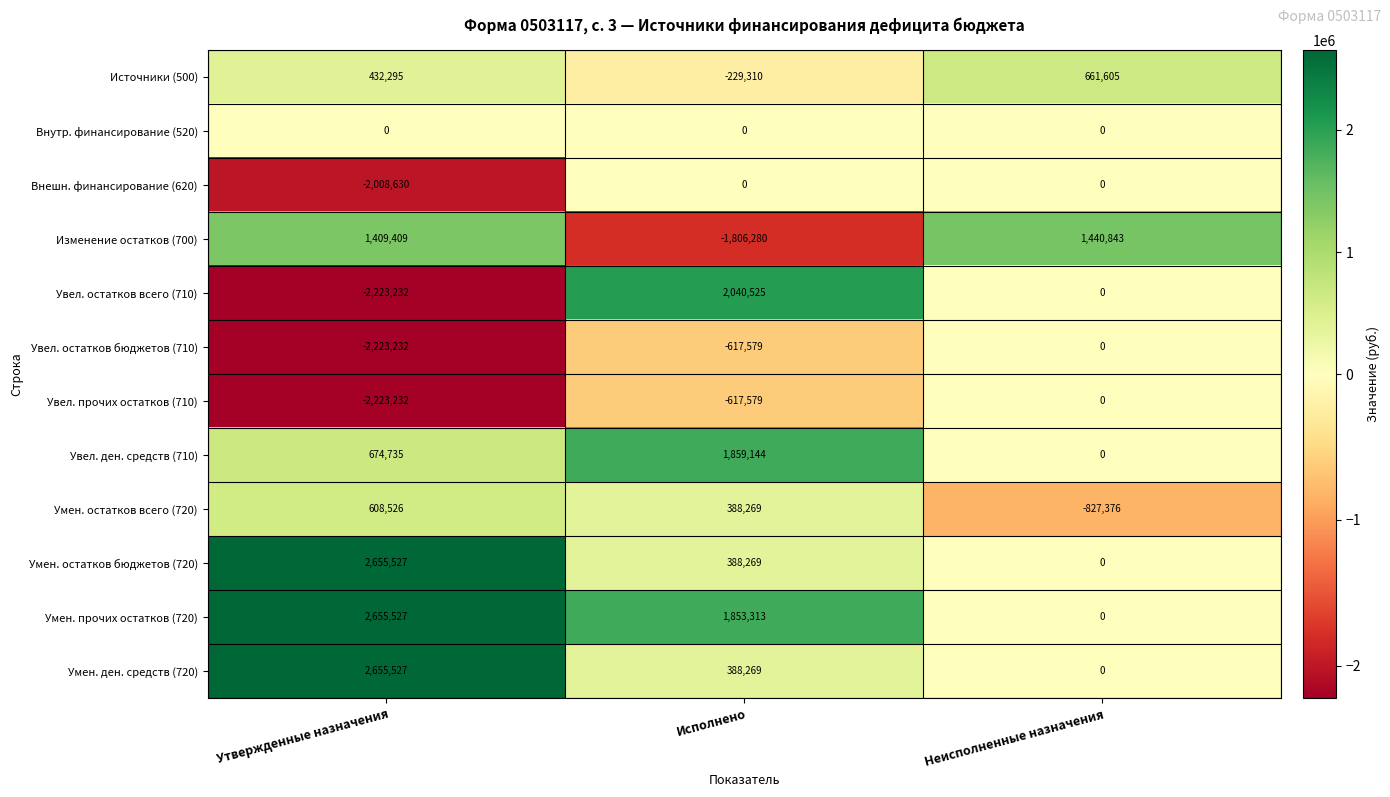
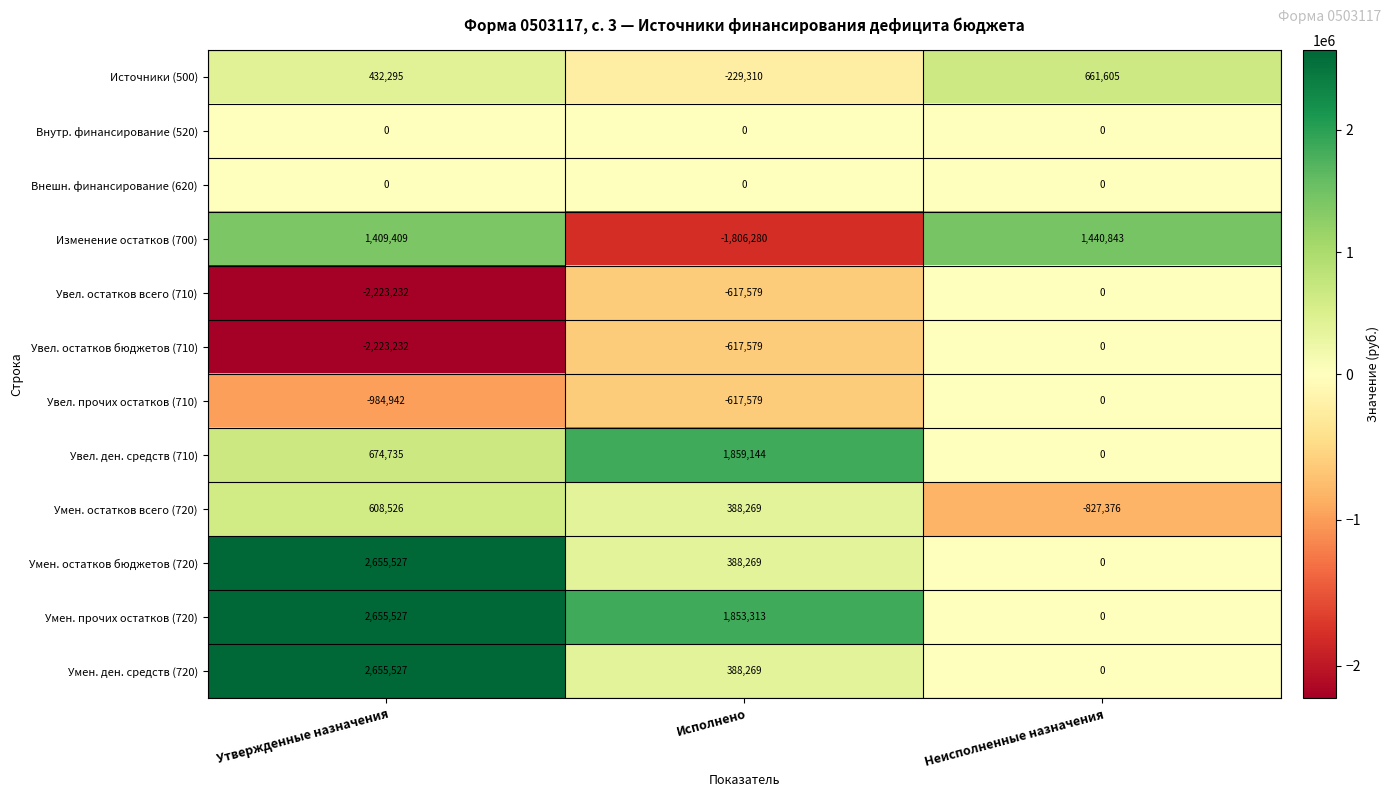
Внешн. финансирование (620), Утвержденные назначения: -2,008,630 -> 0
Увел. остатков всего (710), Исполнено: 2,040,525 -> -617,579
Увел. прочих остатков (710), Утвержденные назначения: -2,223,232 -> -984,942
